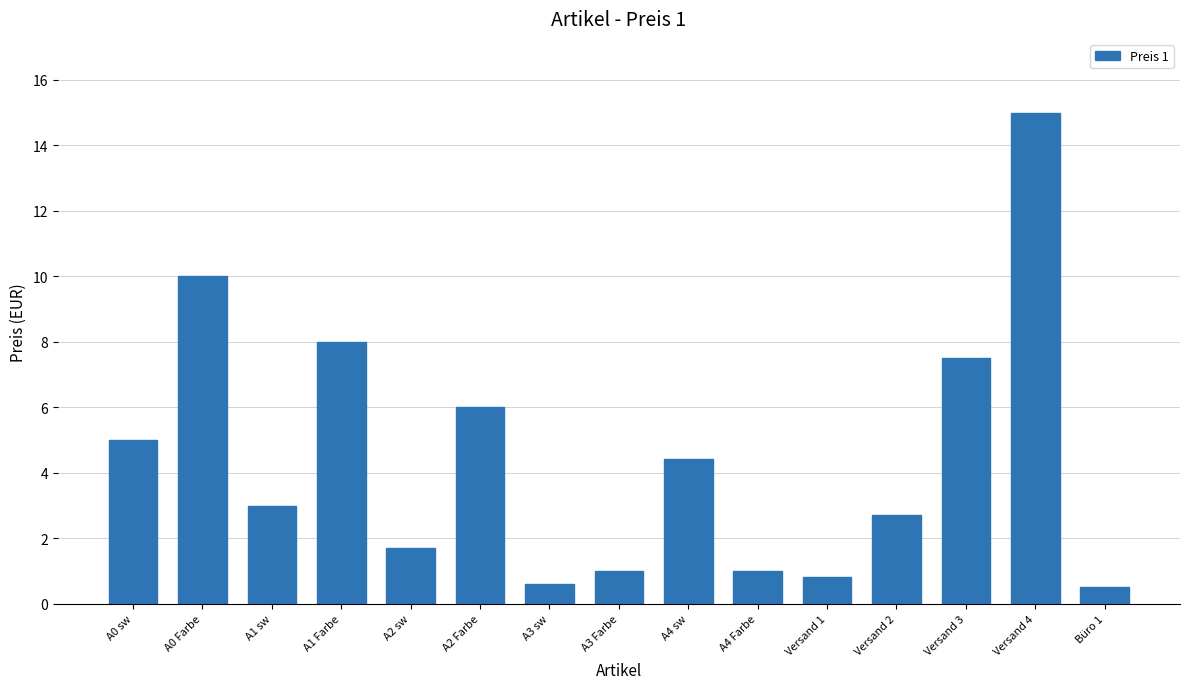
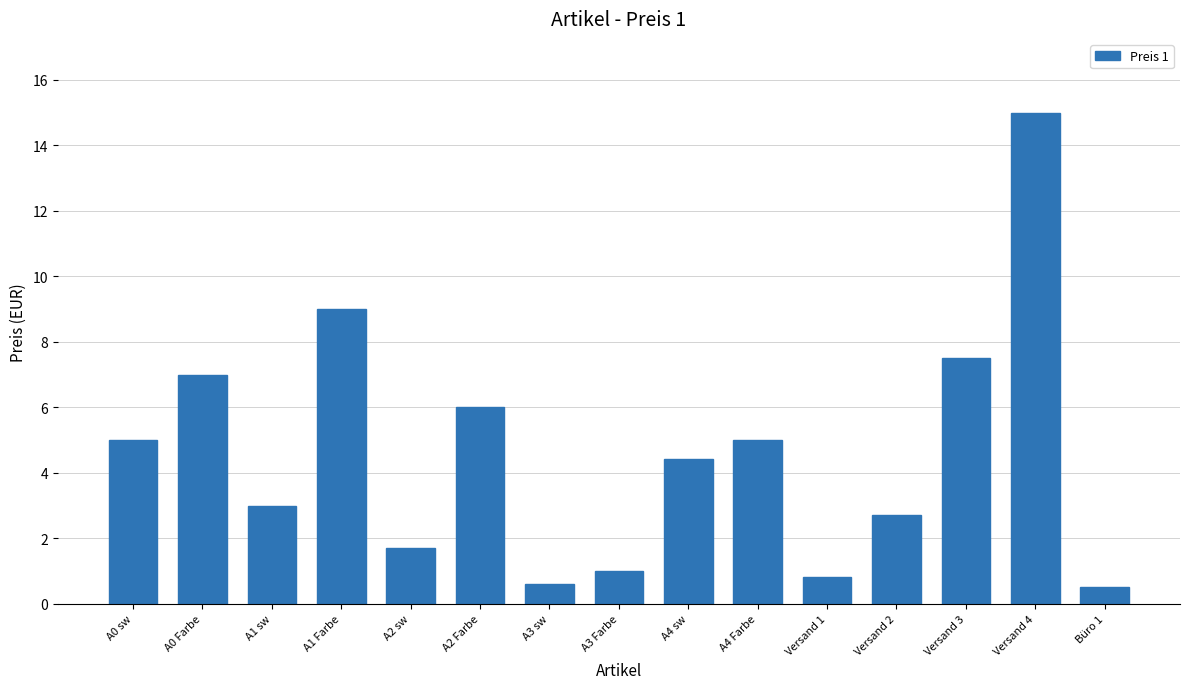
A0 Farbe: 10 -> 7
A1 Farbe: 8 -> 9
A4 Farbe: 1 -> 5
